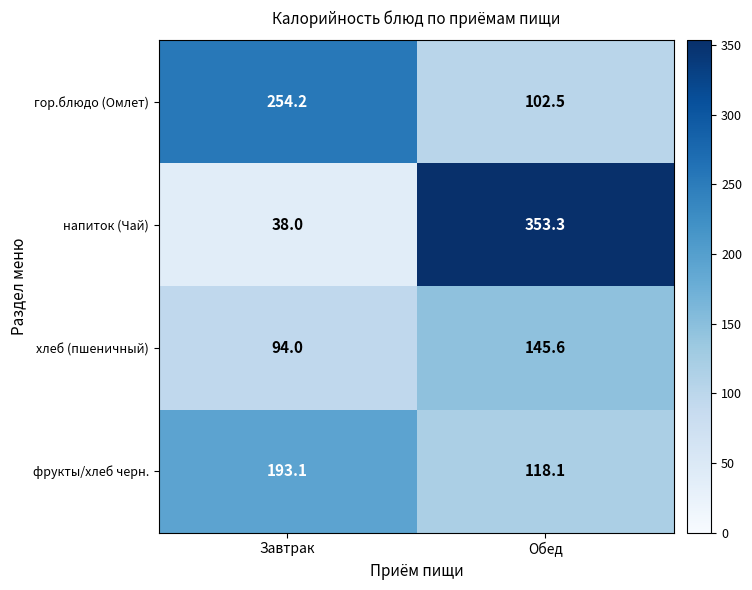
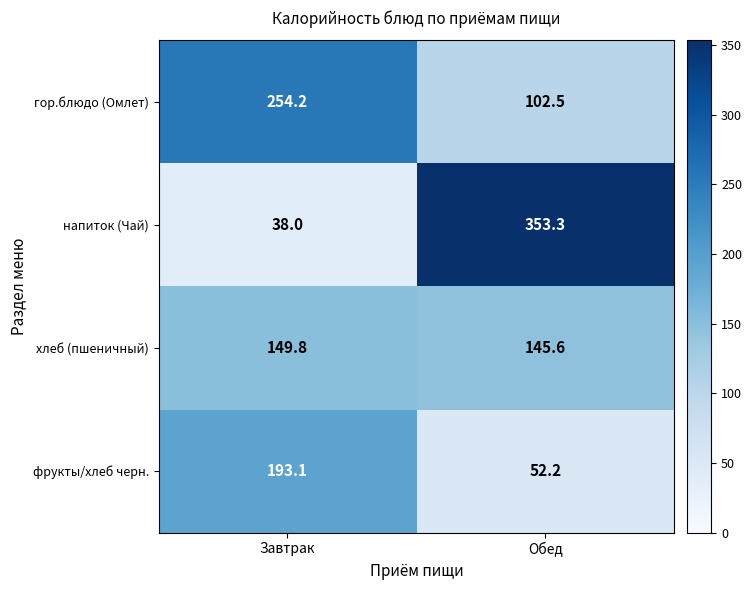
хлеб (пшеничный), Завтрак: 94.0 -> 149.8
фрукты/хлеб черн., Обед: 118.1 -> 52.2
